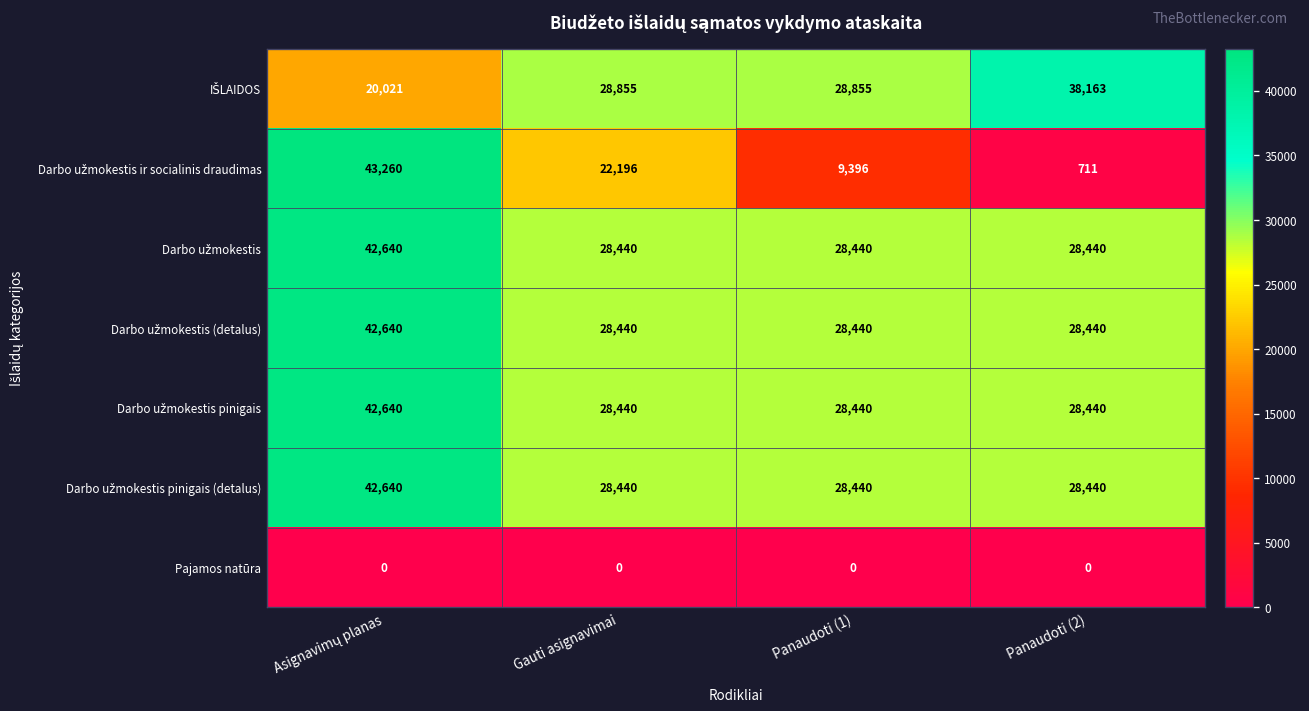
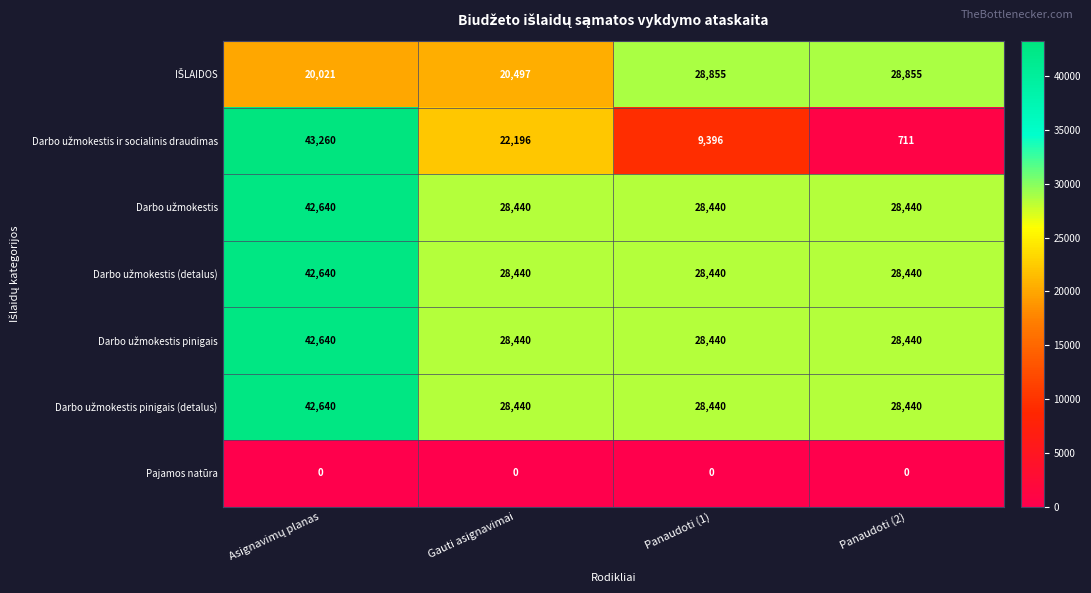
IŠLAIDOS, Gauti asignavimai: 28,855 -> 20,497
IŠLAIDOS, Panaudoti (2): 38,163 -> 28,855
